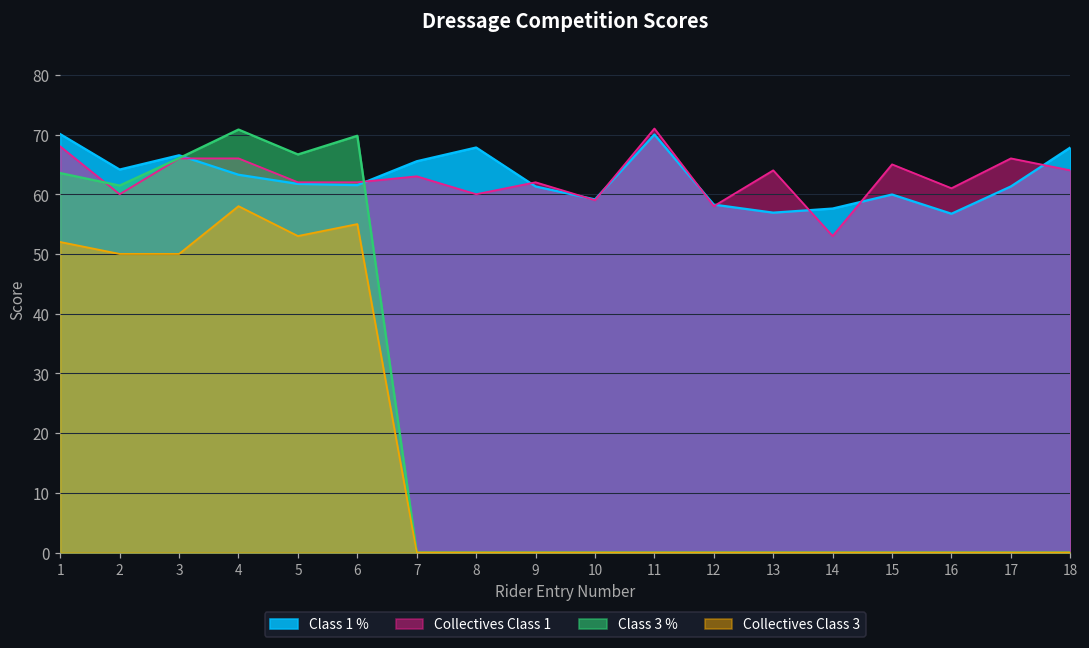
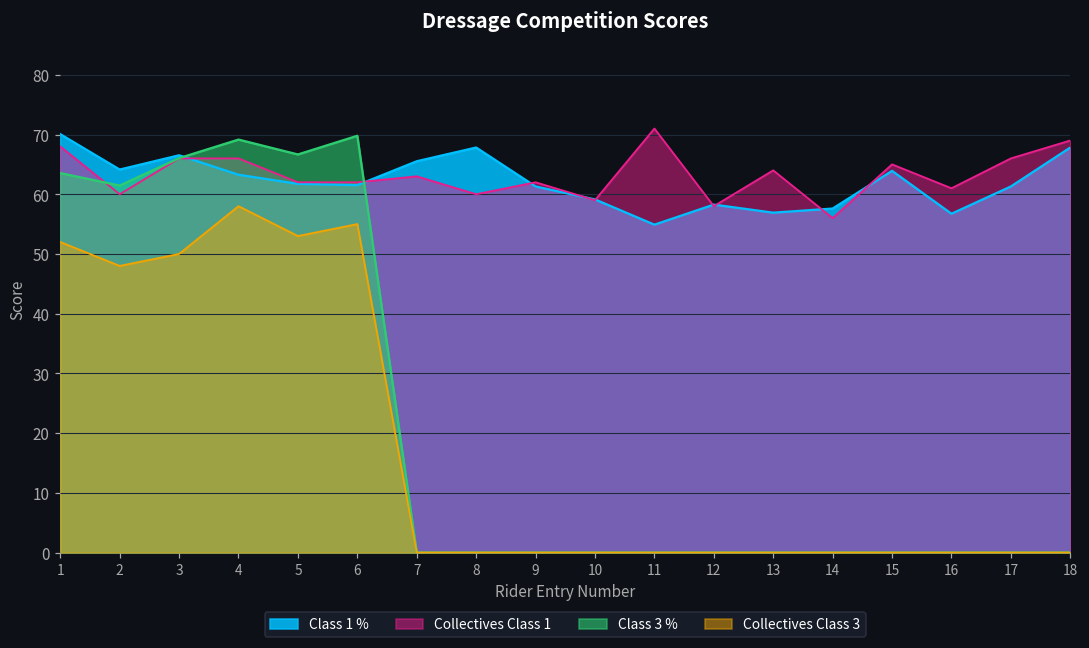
Collectives Class 3, 2: 50 -> 48
Class 3 %, 4: 71 -> 69
Class 1 %, 11: 70 -> 55
Collectives Class 1, 14: 53 -> 56
Class 1 %, 15: 60 -> 64
Collectives Class 1, 18: 64 -> 69
